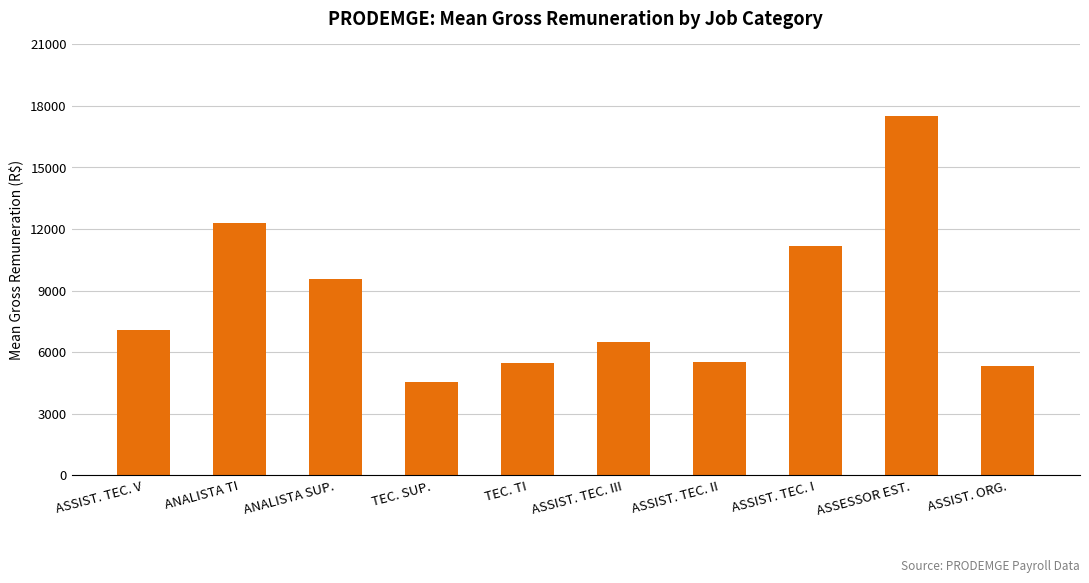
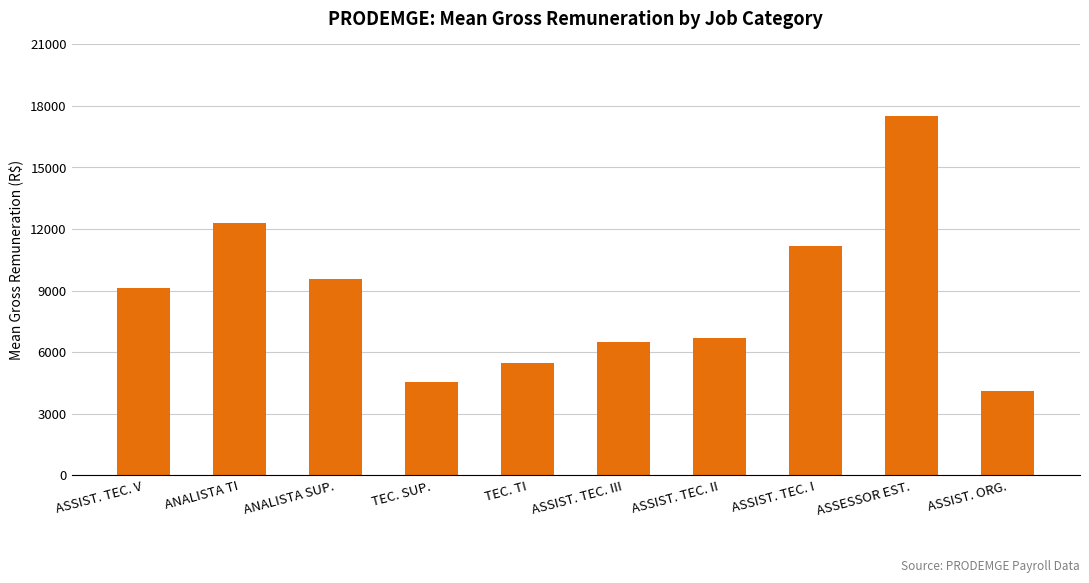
ASSIST. TEC. V: 7100 -> 9100
ASSIST. TEC. II: 5500 -> 6700
ASSIST. ORG.: 5300 -> 4100
